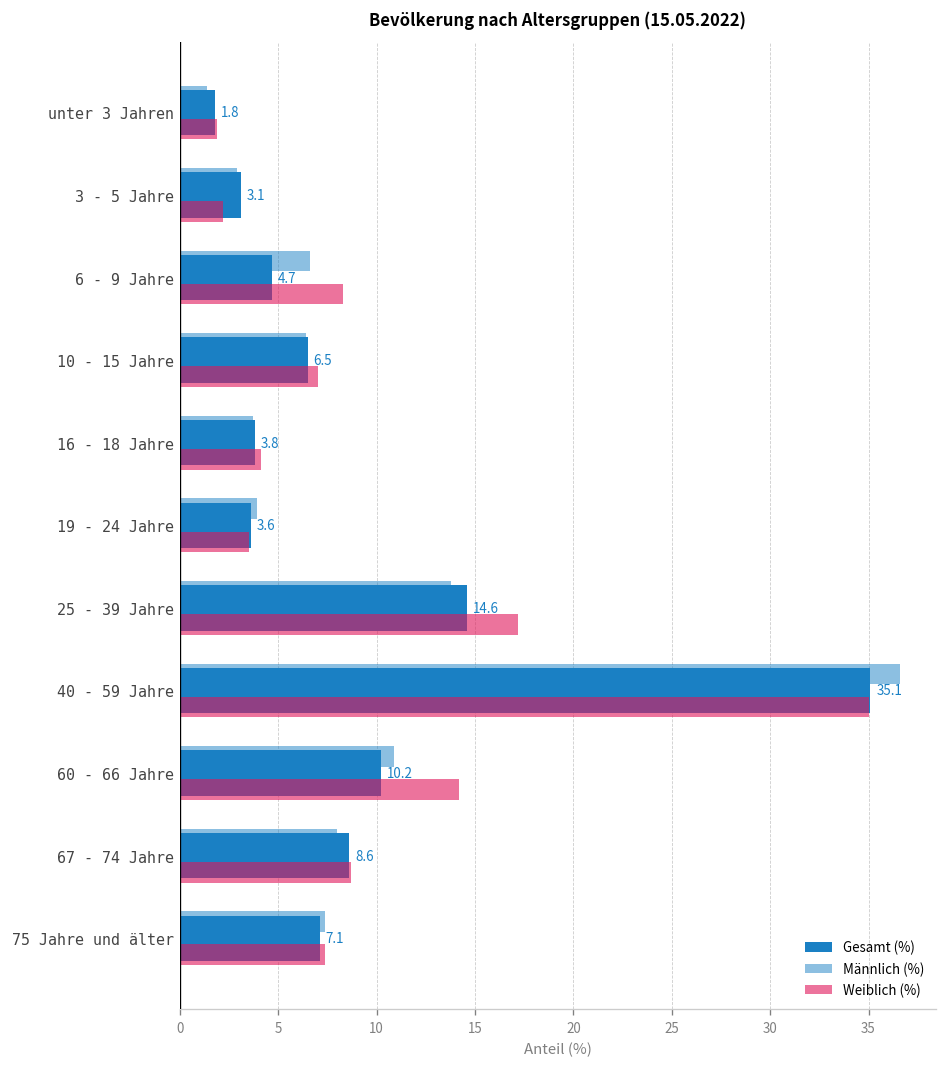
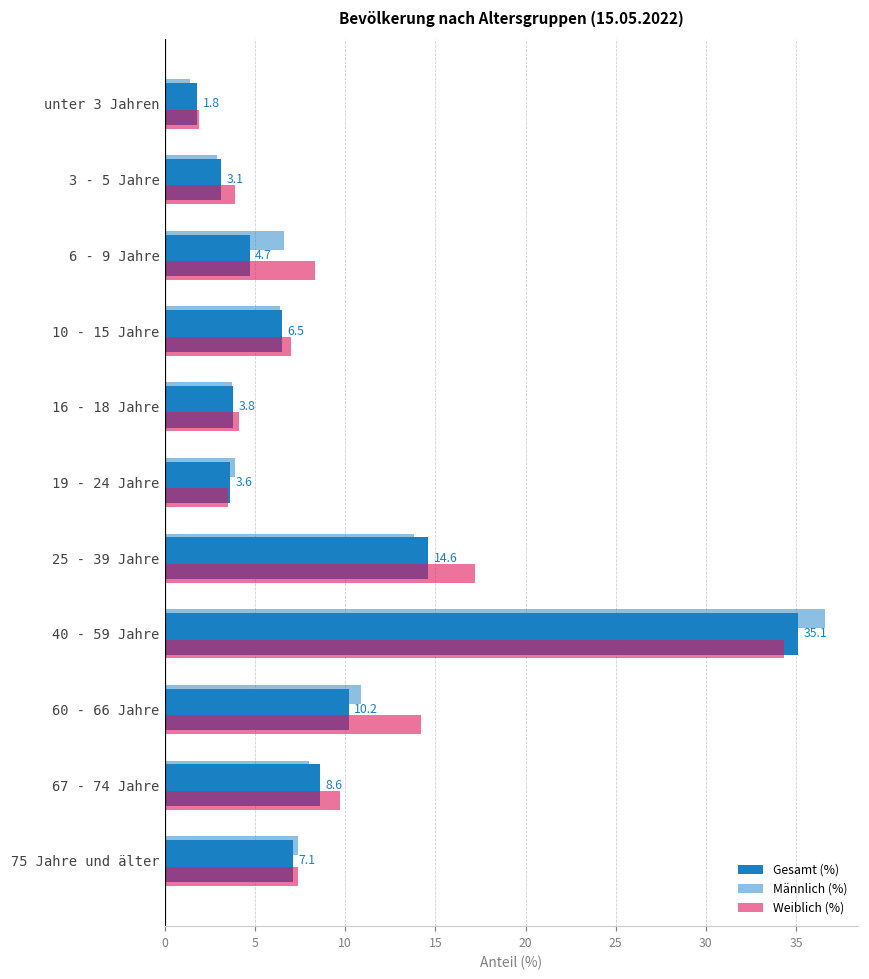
Weiblich (%), 3 - 5 Jahre: 2.2 -> 3.9
Weiblich (%), 40 - 59 Jahre: 35.0 -> 34.3
Weiblich (%), 67 - 74 Jahre: 8.7 -> 9.7
